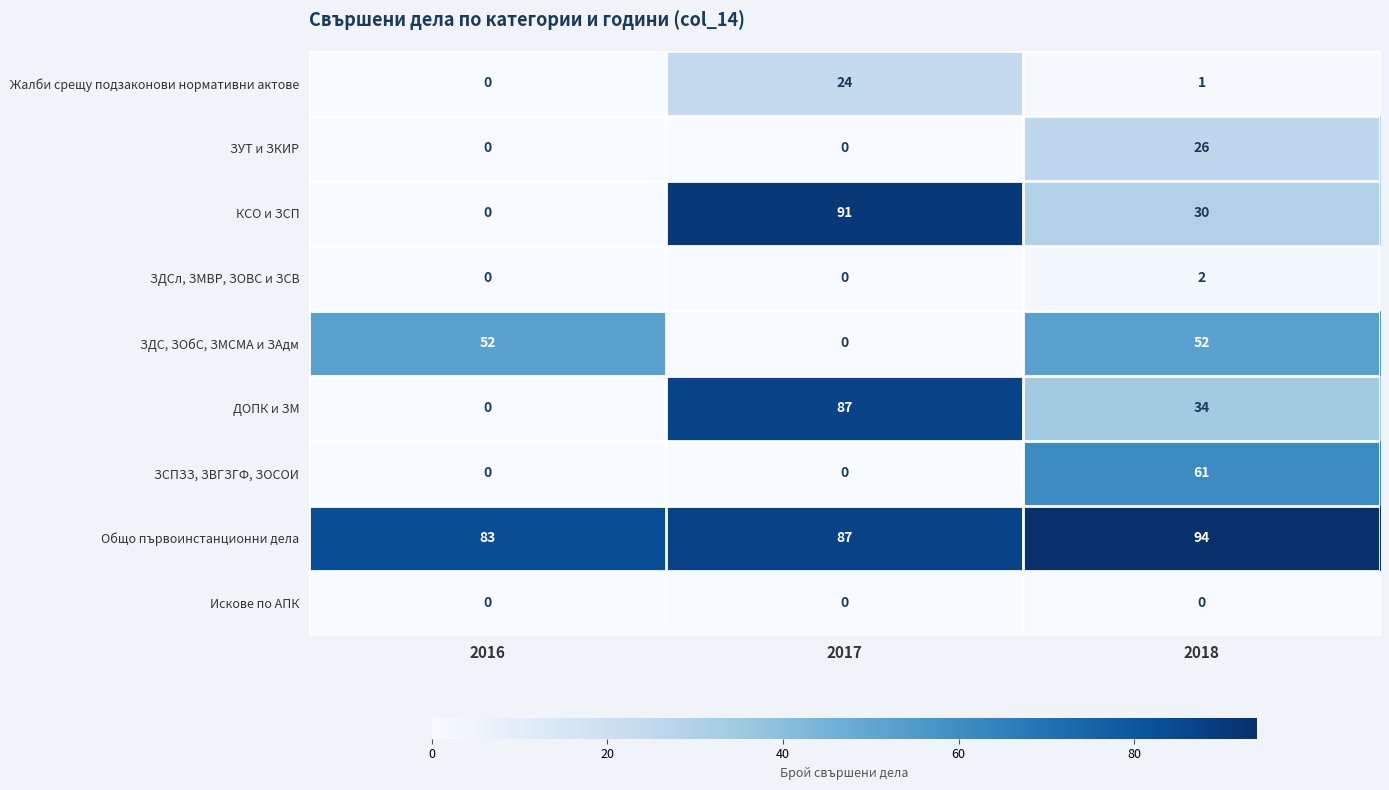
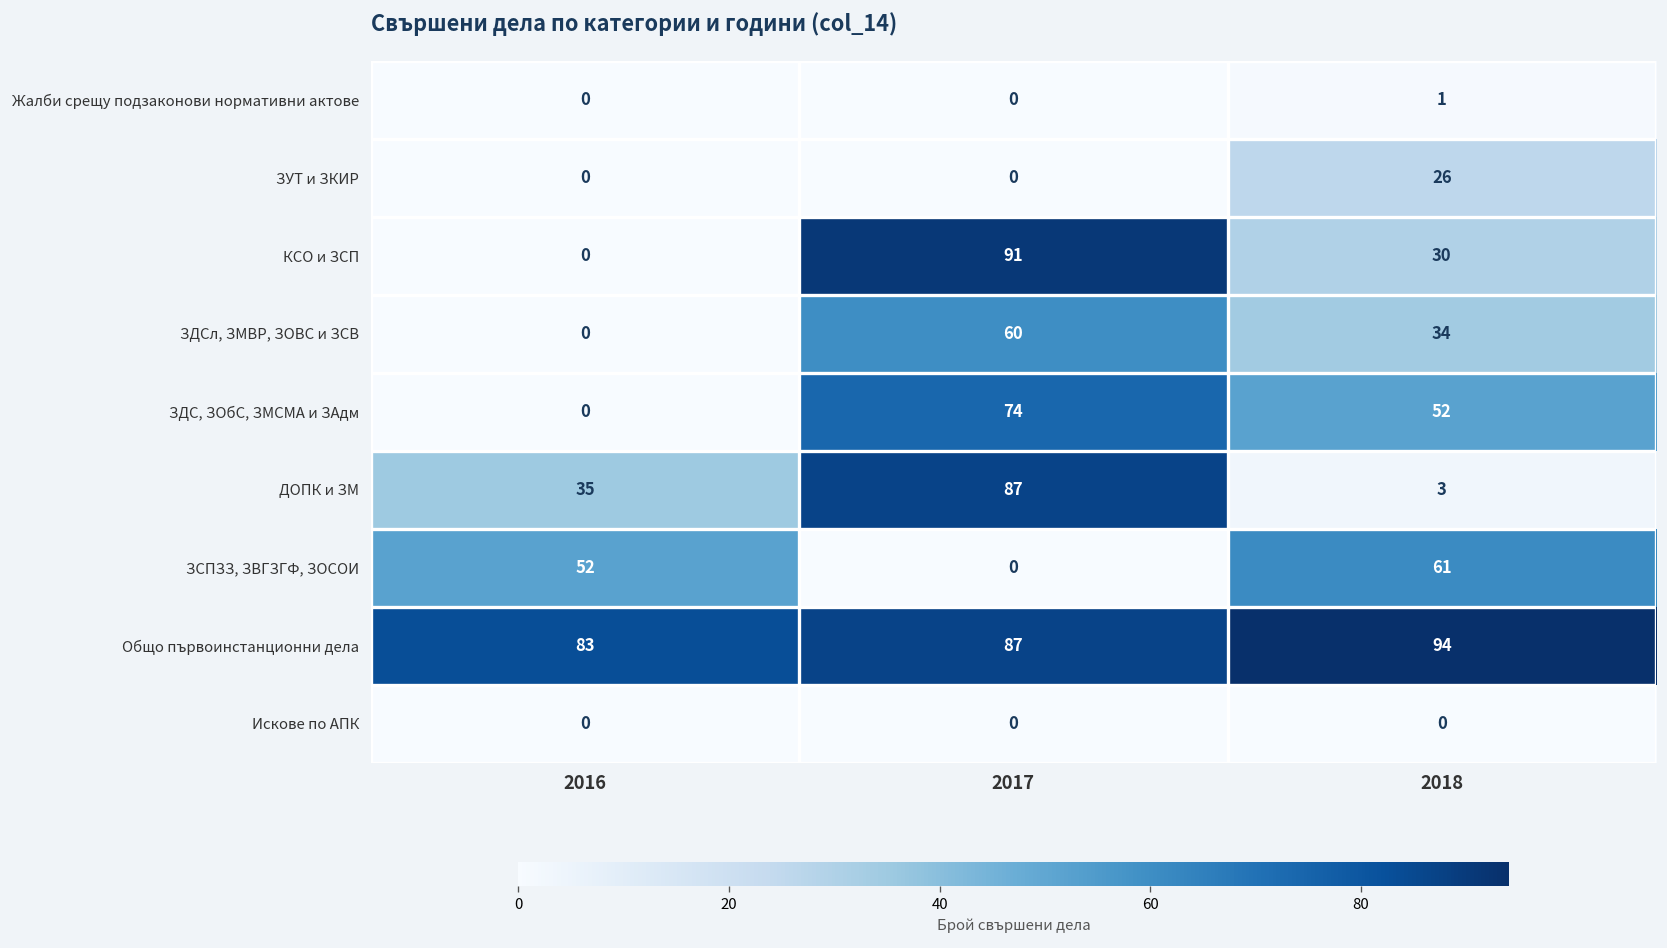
Жалби срещу подзаконови нормативни актове, 2017: 24 -> 0
ЗДСл, ЗМВР, ЗОВС и ЗСВ, 2017: 0 -> 60
ЗДСл, ЗМВР, ЗОВС и ЗСВ, 2018: 2 -> 34
ЗДС, ЗОбС, ЗМСМА и ЗАдм, 2016: 52 -> 0
ЗДС, ЗОбС, ЗМСМА и ЗАдм, 2017: 0 -> 74
ДОПК и ЗМ, 2016: 0 -> 35
ДОПК и ЗМ, 2018: 34 -> 3
ЗСПЗЗ, ЗВГЗГФ, ЗОСОИ, 2016: 0 -> 52
